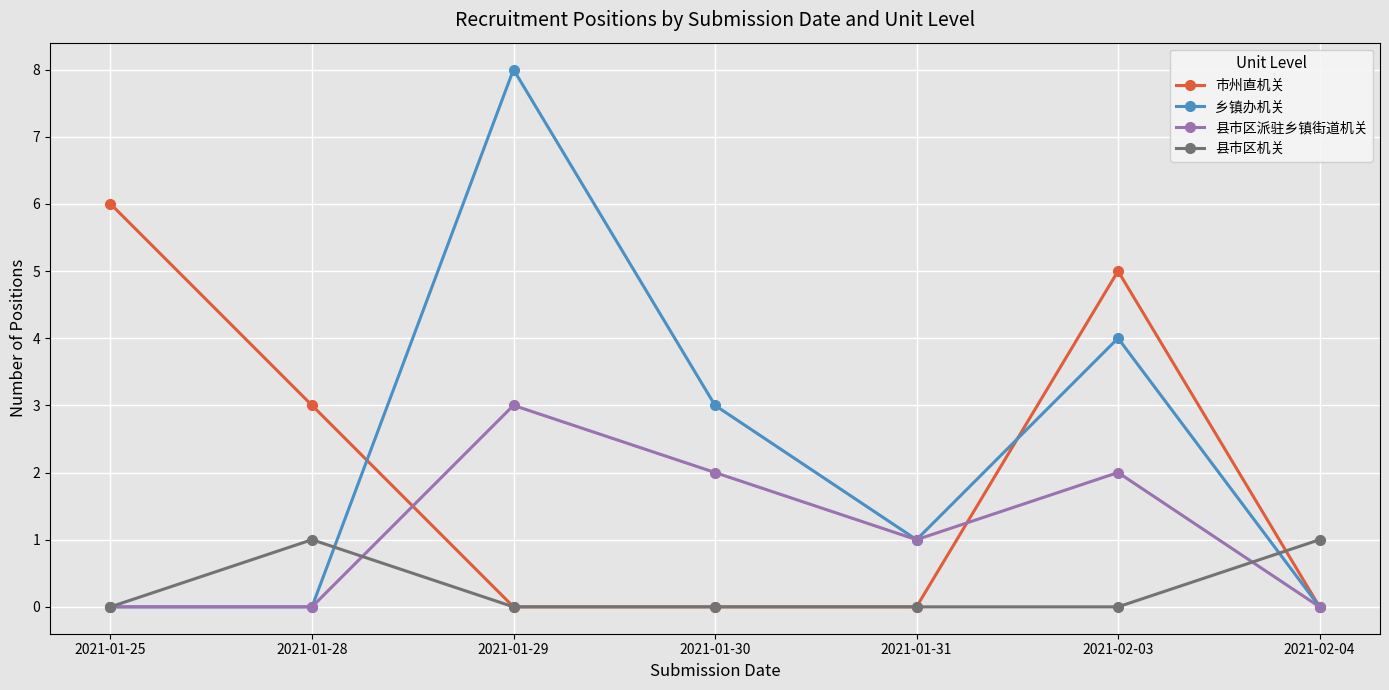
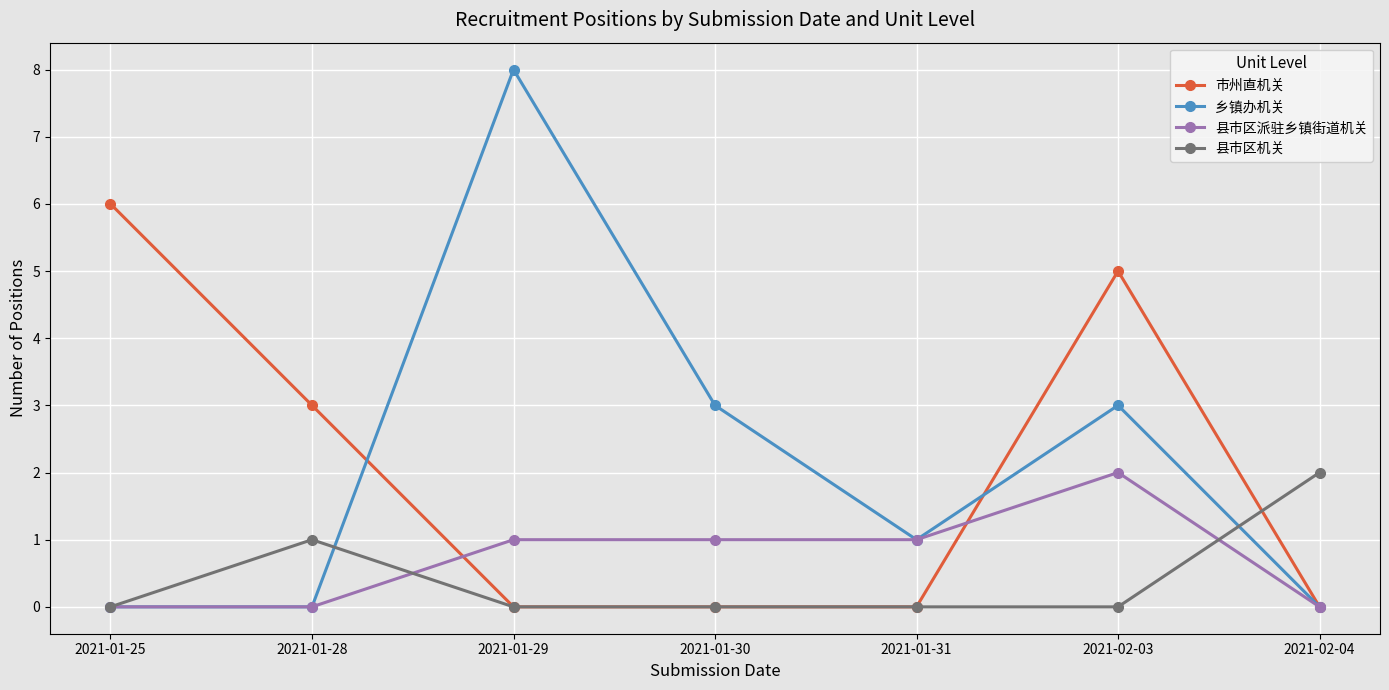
县市区派驻乡镇街道机关, 2021-01-29: 3 -> 1
县市区派驻乡镇街道机关, 2021-01-30: 2 -> 1
乡镇办机关, 2021-02-03: 4 -> 3
县市区机关, 2021-02-04: 1 -> 2
